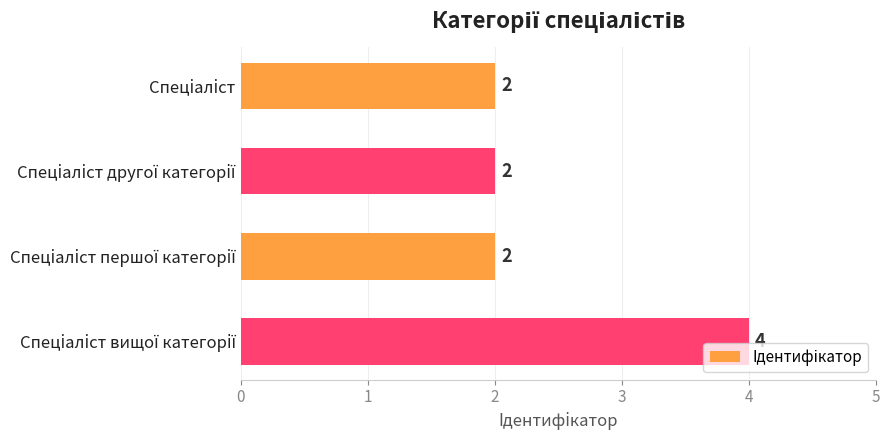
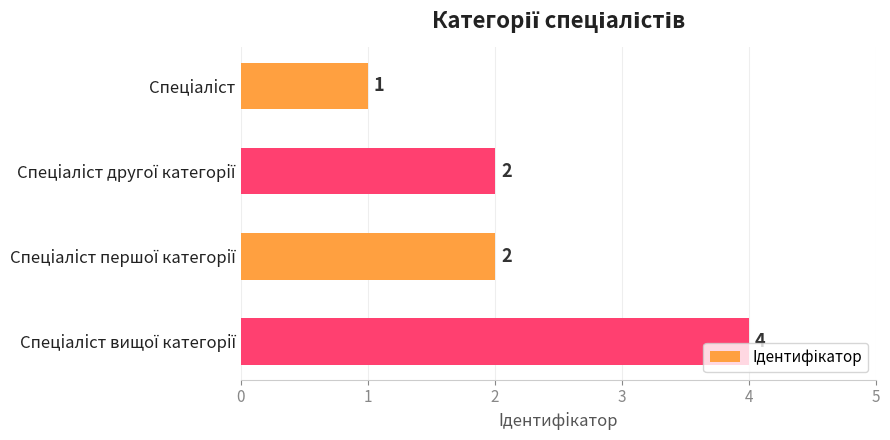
Спеціаліст: 2 -> 1
